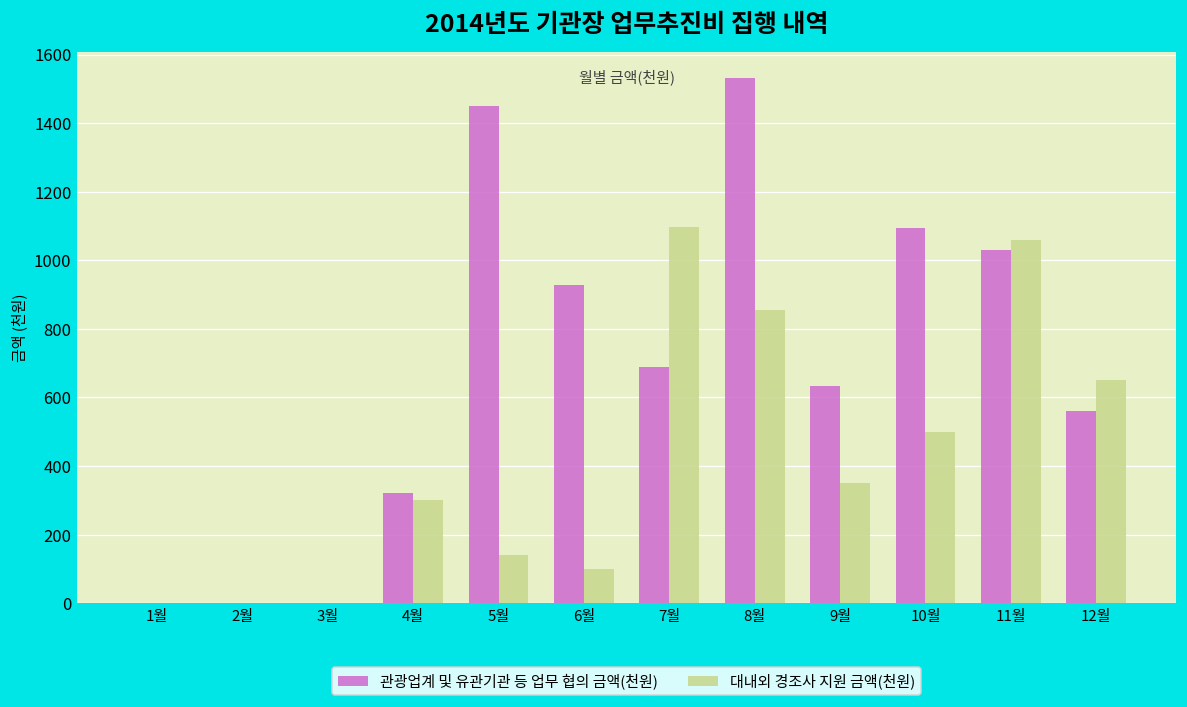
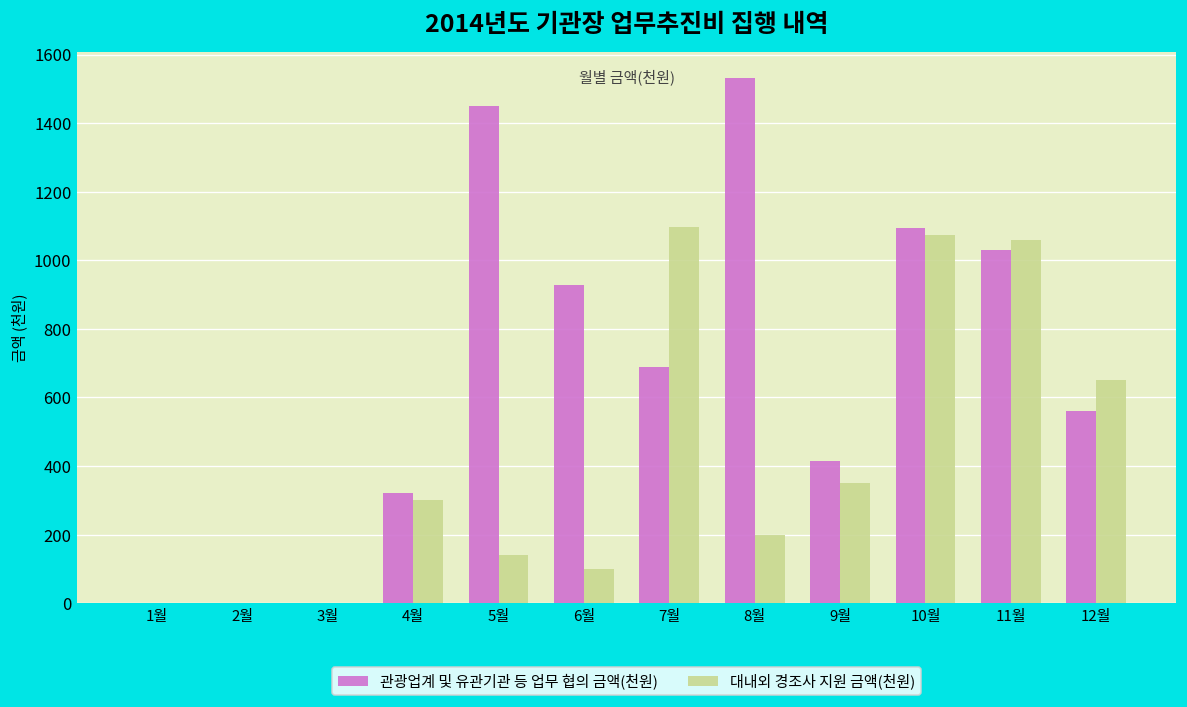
대내외 경조사 지원 금액(천원), 8월: 860 -> 200
관광업계 및 유관기관 등 업무 협의 금액(천원), 9월: 630 -> 410
대내외 경조사 지원 금액(천원), 10월: 500 -> 1070
